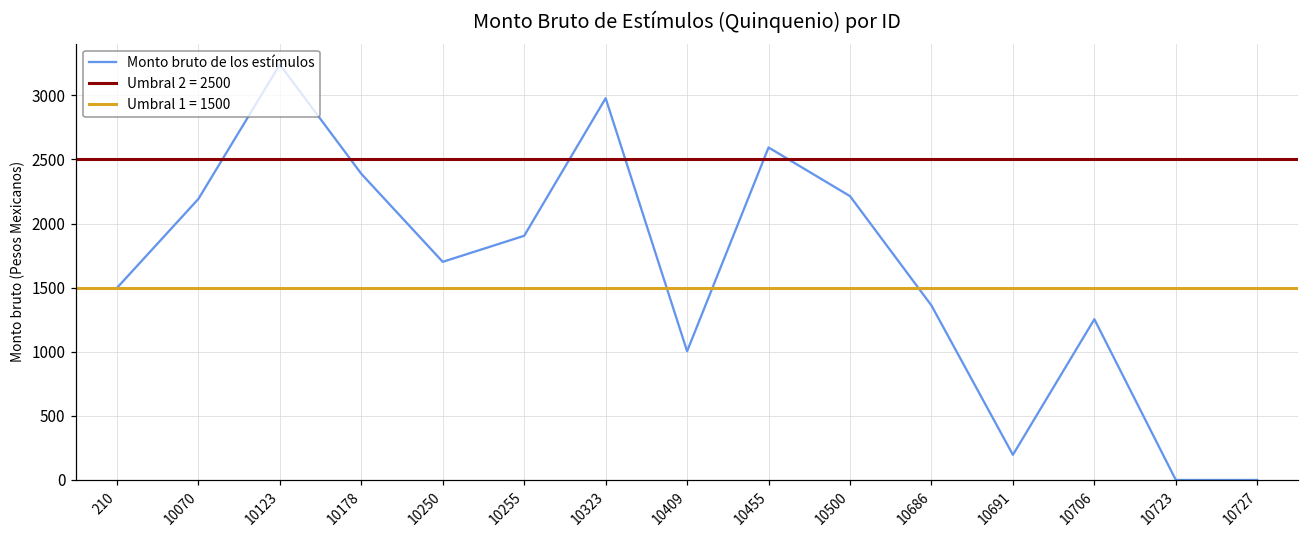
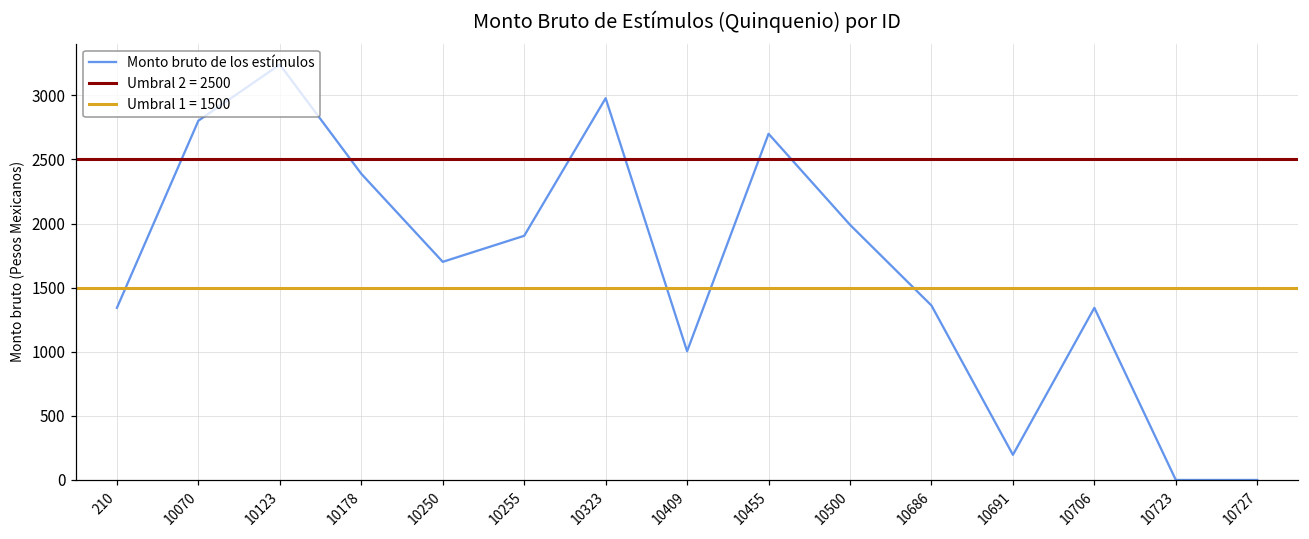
210: 1500 -> 1340
10070: 2190 -> 2800
10455: 2590 -> 2700
10500: 2210 -> 1990
10706: 1250 -> 1340
